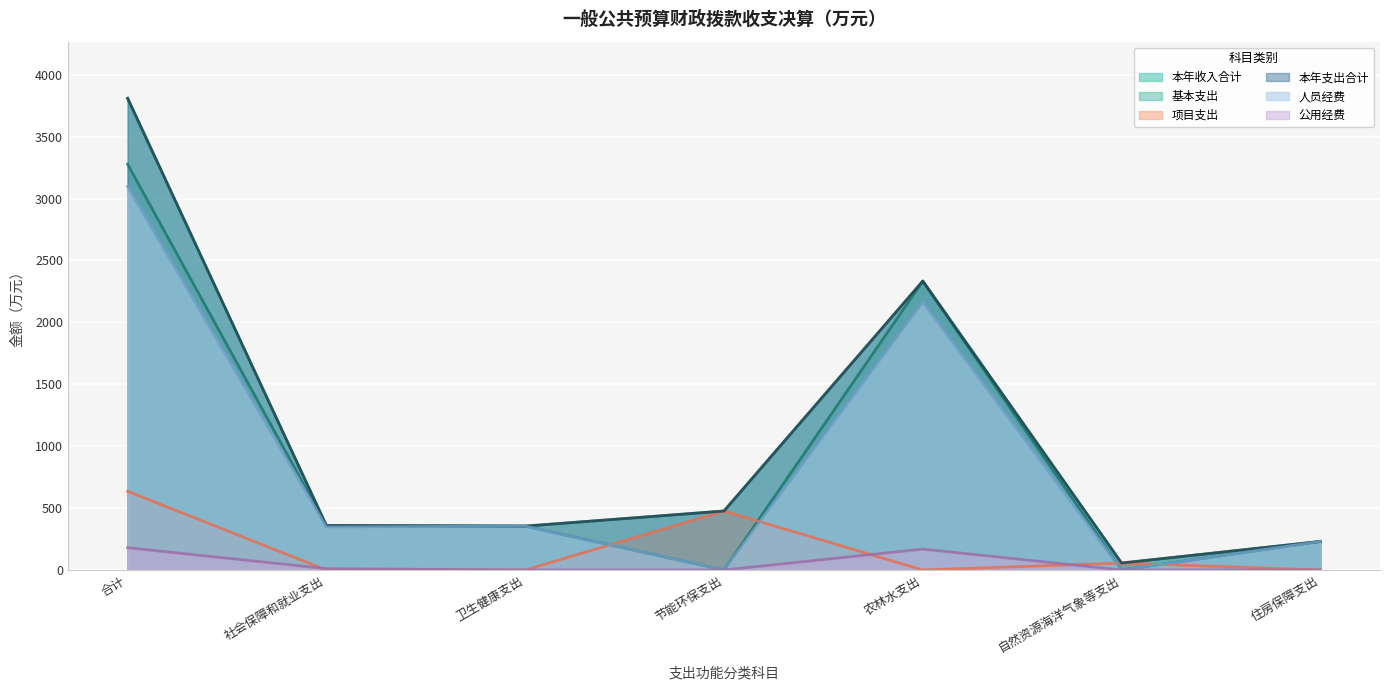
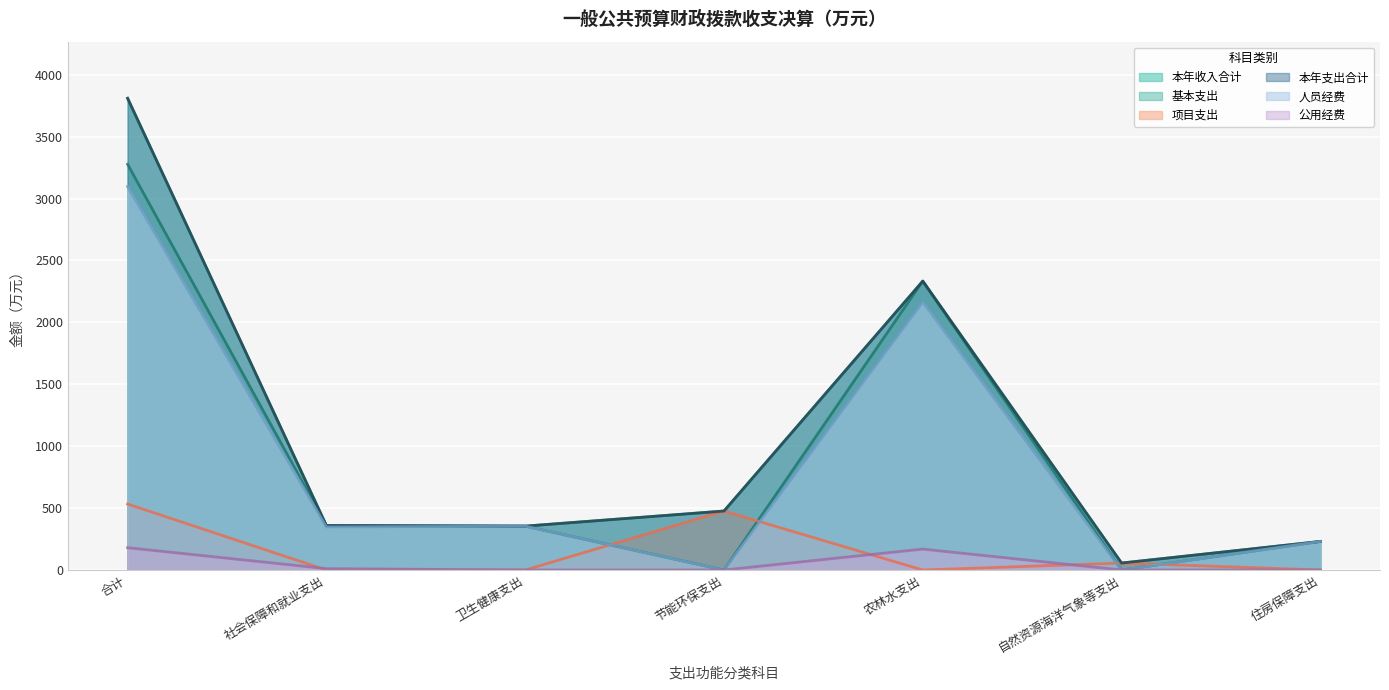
项目支出, 合计: 640 -> 530
